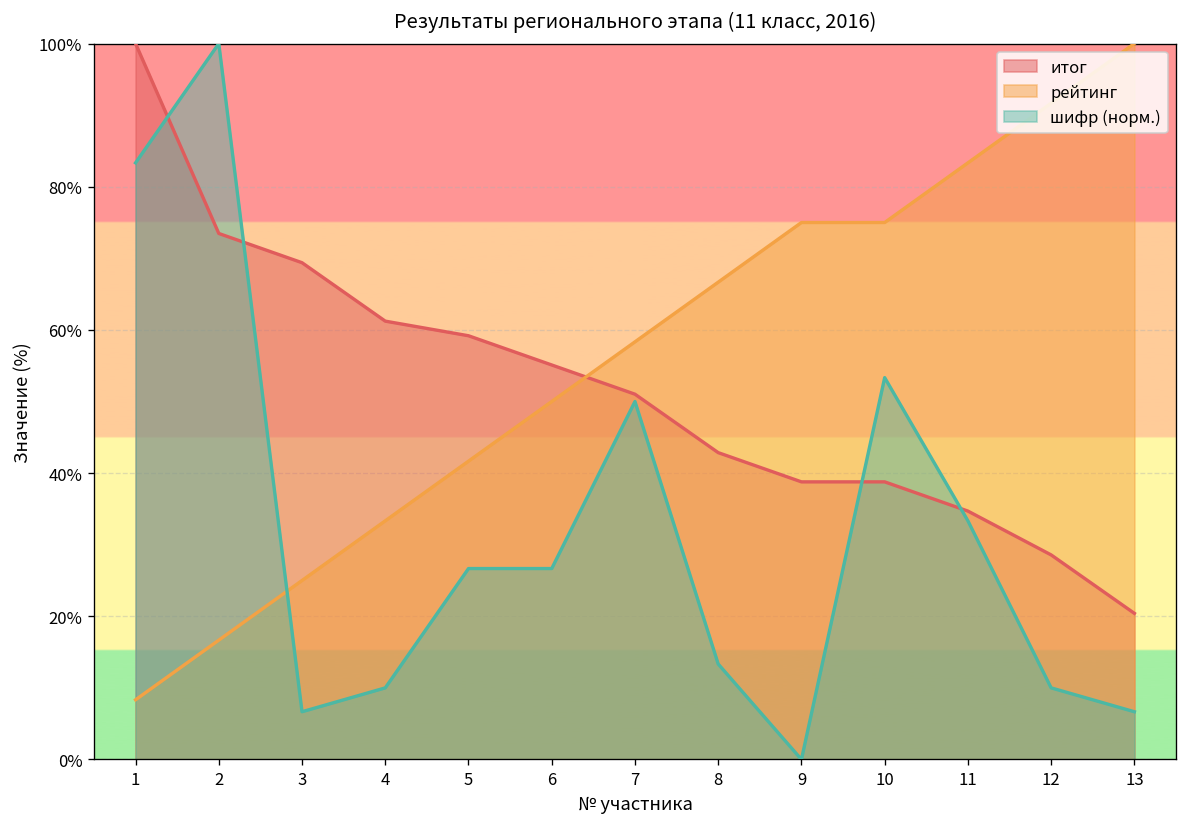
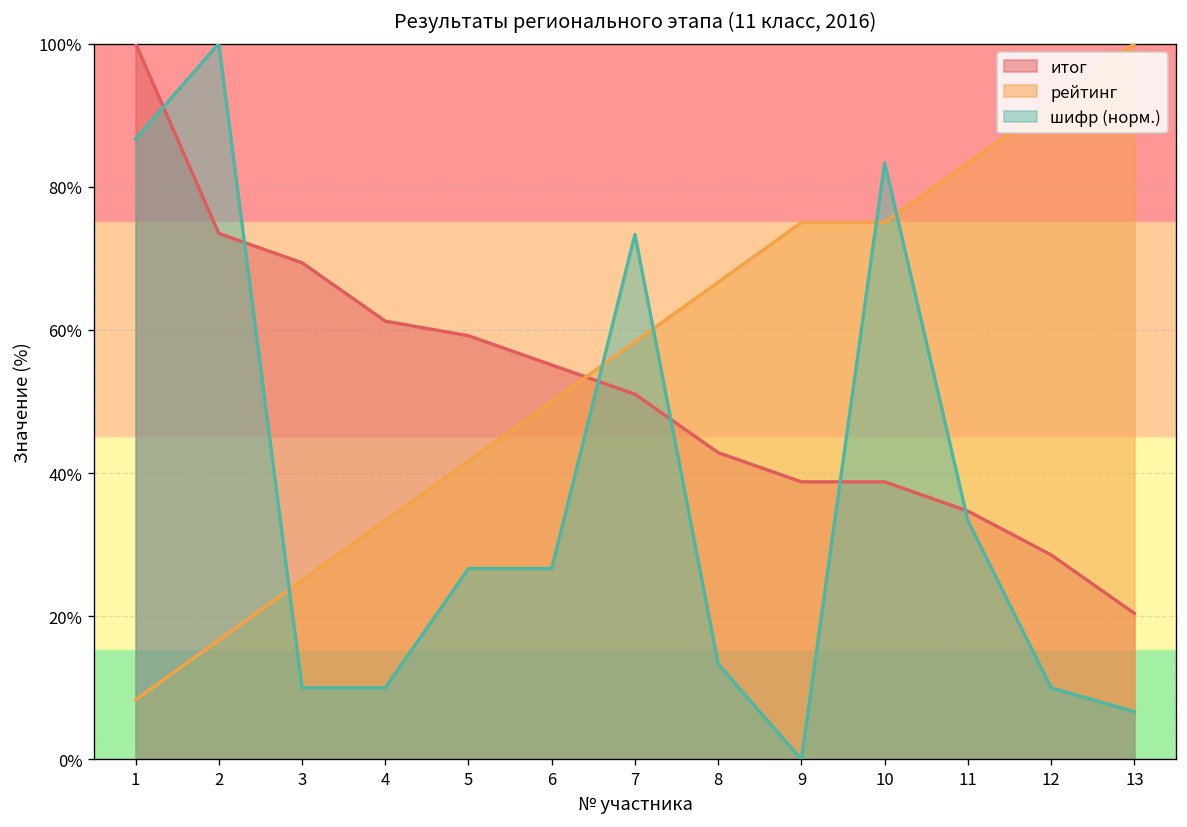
шифр (норм.), 1: 83% -> 87%
шифр (норм.), 3: 7% -> 10%
шифр (норм.), 7: 50% -> 73%
шифр (норм.), 10: 53% -> 83%
